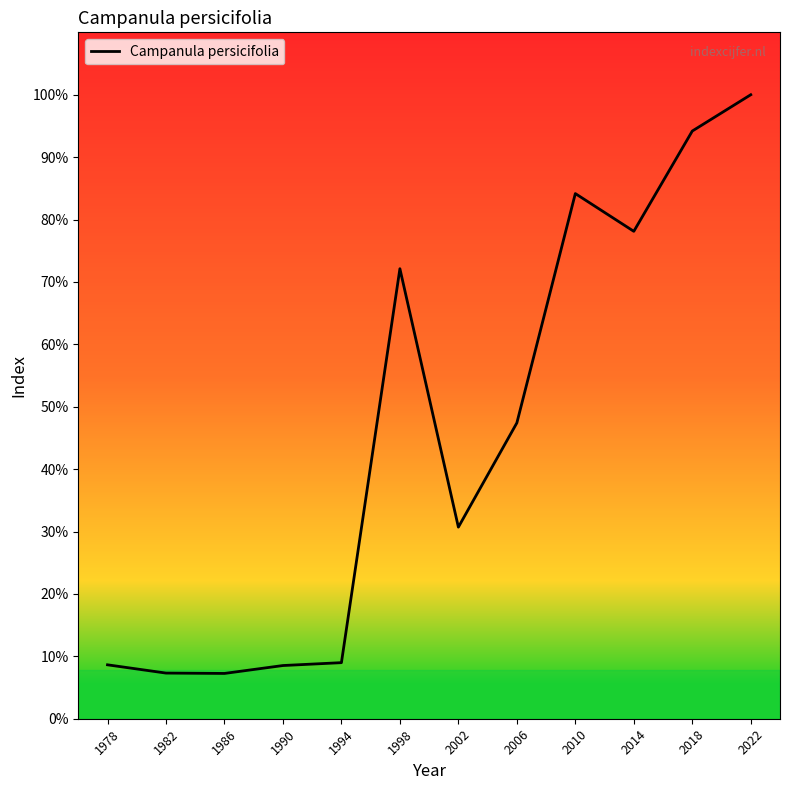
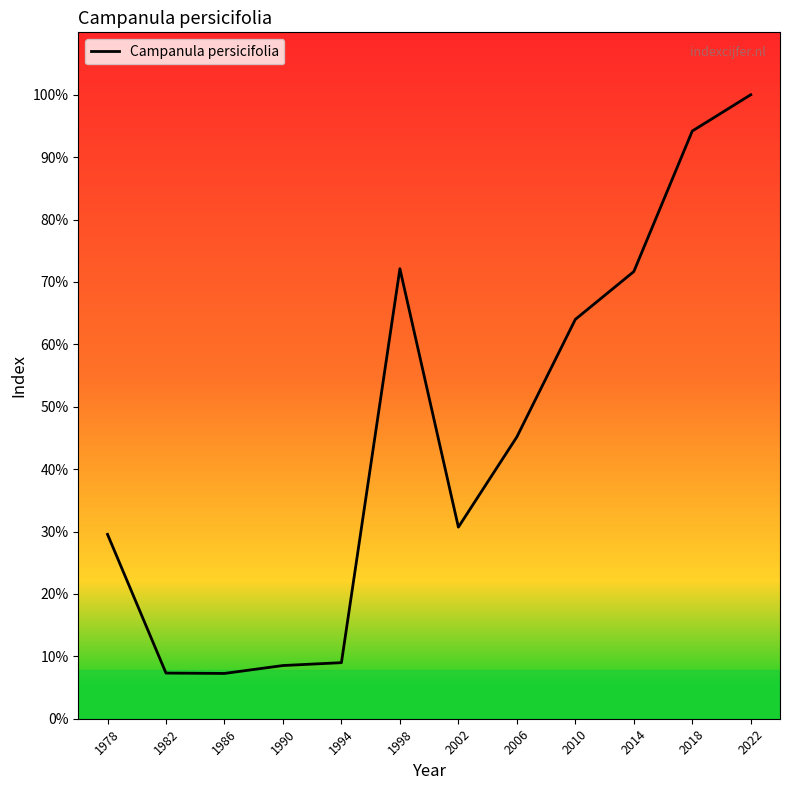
1978: 9% -> 30%
2006: 47% -> 45%
2010: 84% -> 64%
2014: 78% -> 72%
